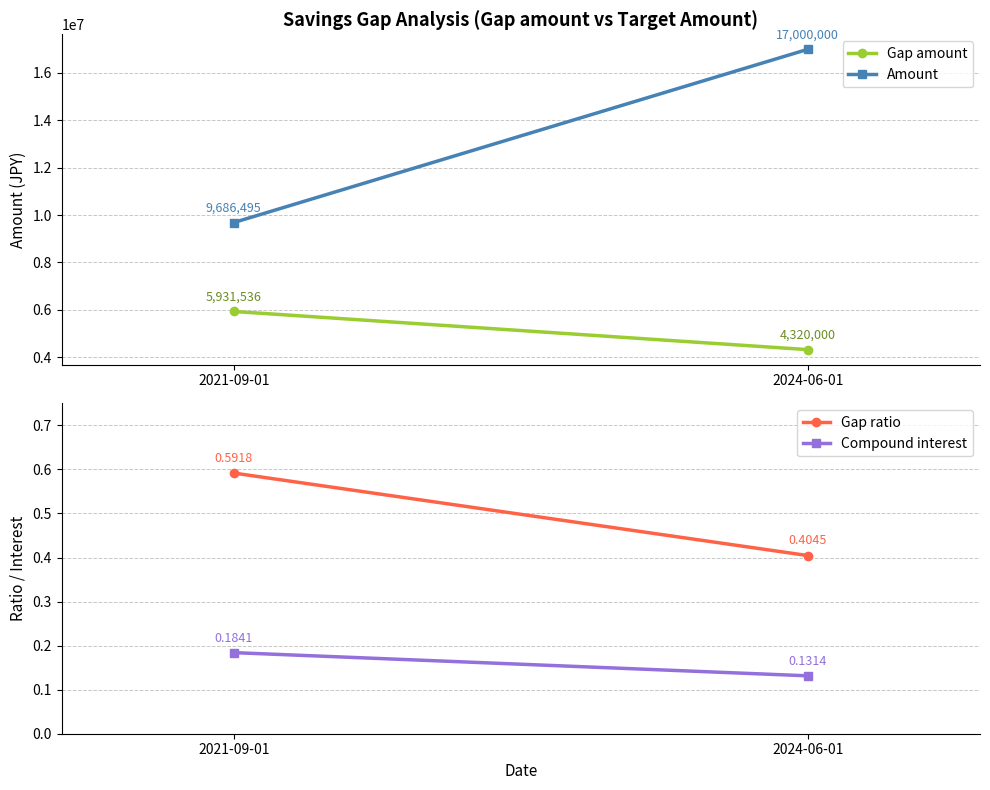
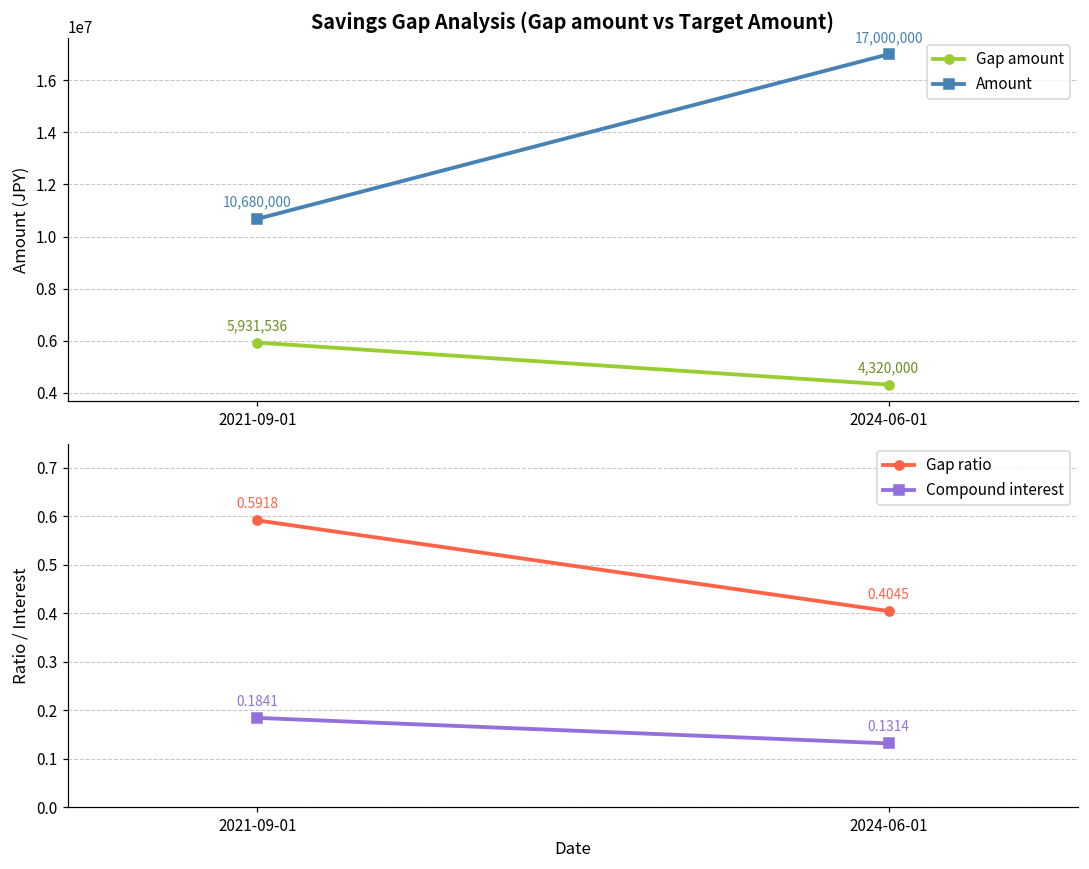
Savings Gap Analysis (Gap amount vs Target Amount), Amount, 2021-09-01: 9,686,495 -> 10,680,000
